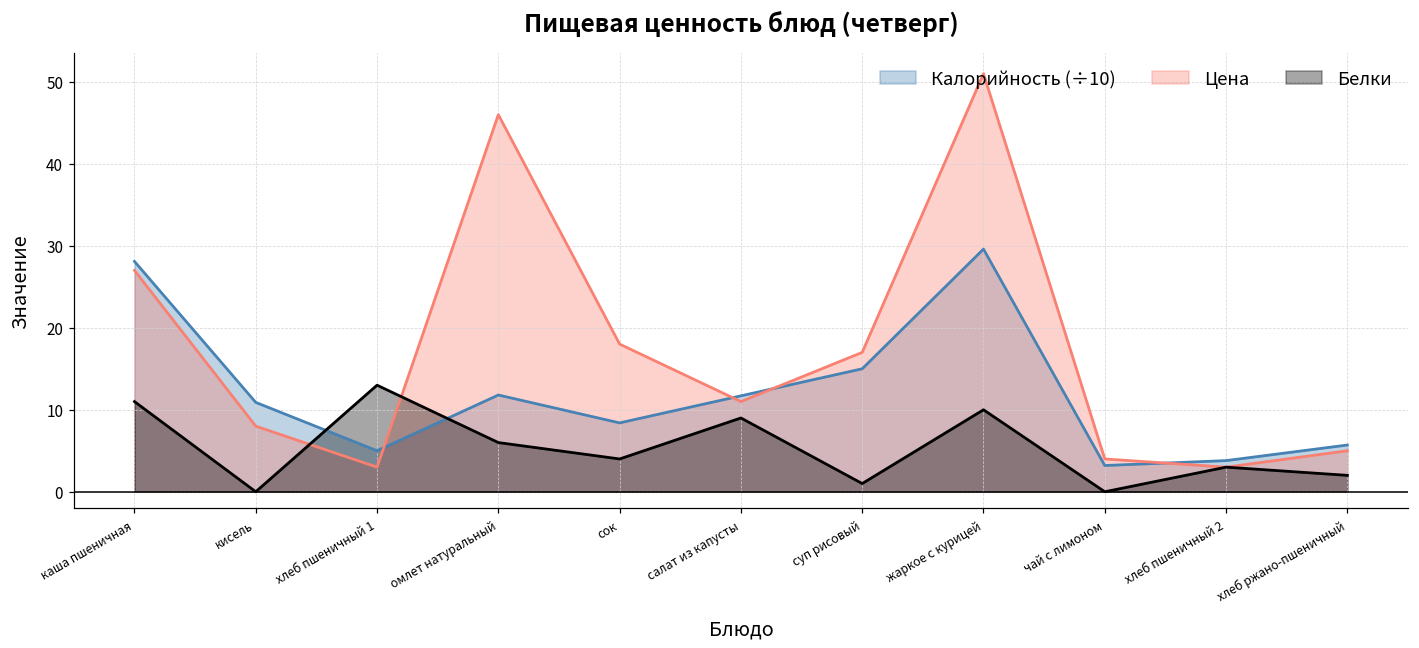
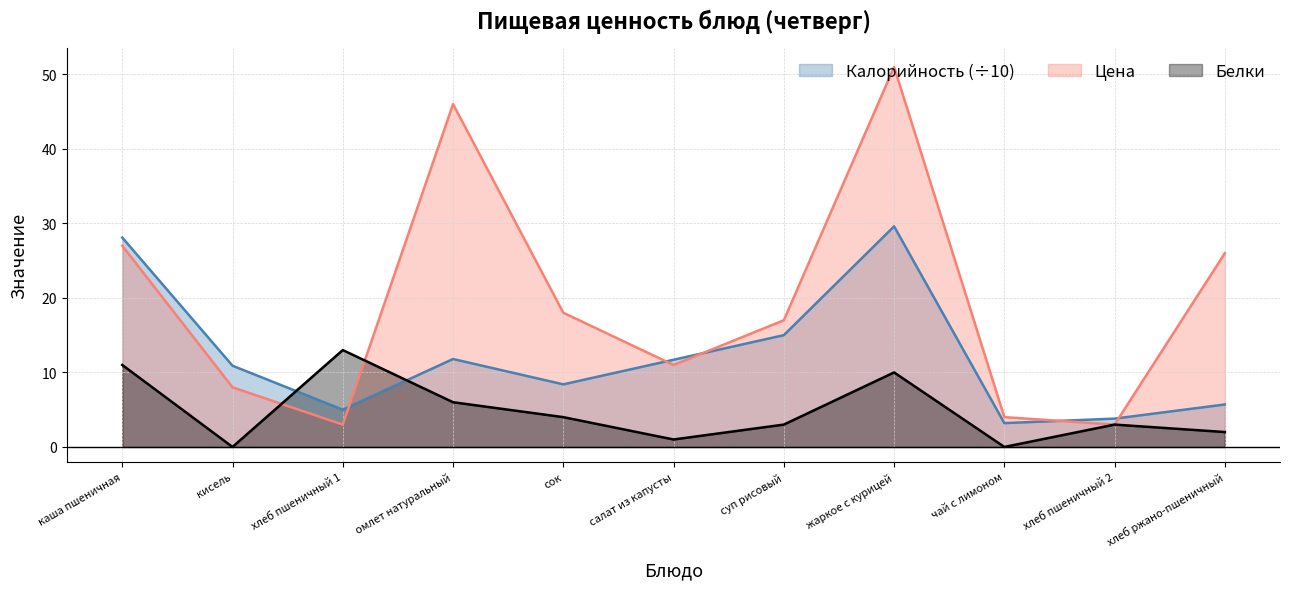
Белки, салат из капусты: 9 -> 1
Белки, суп рисовый: 1 -> 3
Цена, хлеб ржано-пшеничный: 5 -> 26
